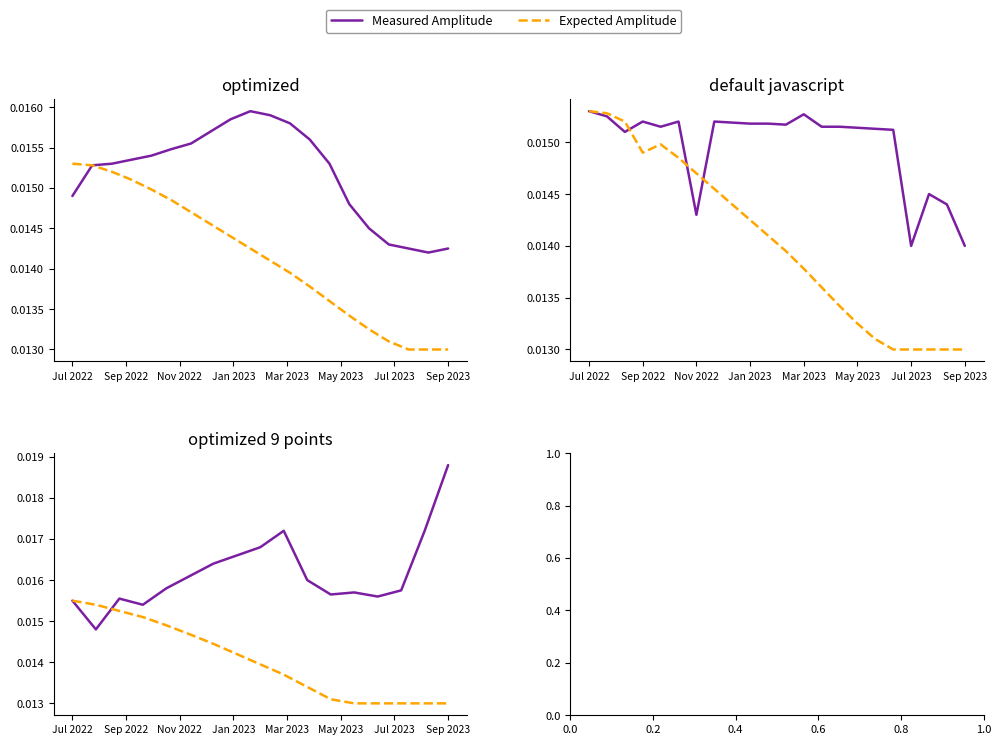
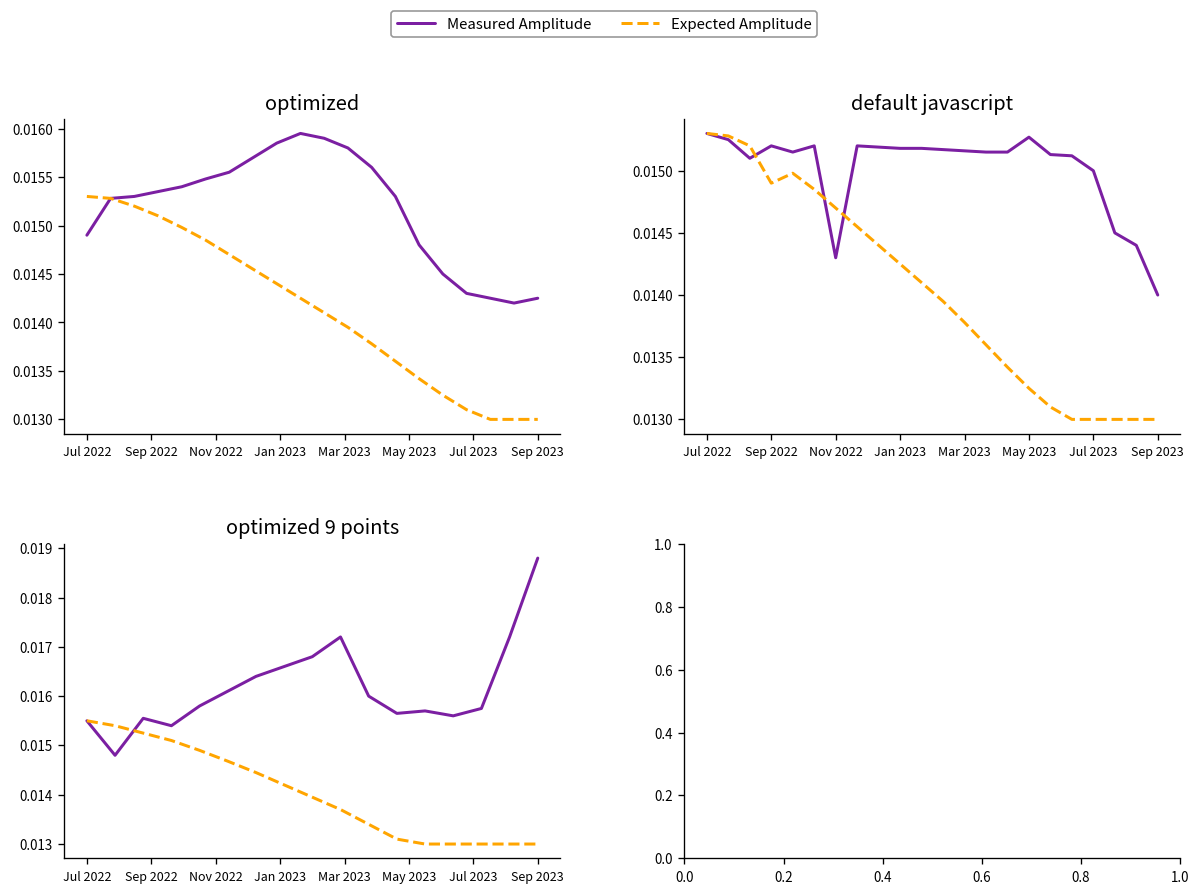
default javascript, Measured Amplitude, Mar 2023: 0.01527 -> 0.01516
default javascript, Measured Amplitude, May 2023: 0.01514 -> 0.01527
default javascript, Measured Amplitude, Jul 2023: 0.014 -> 0.015
